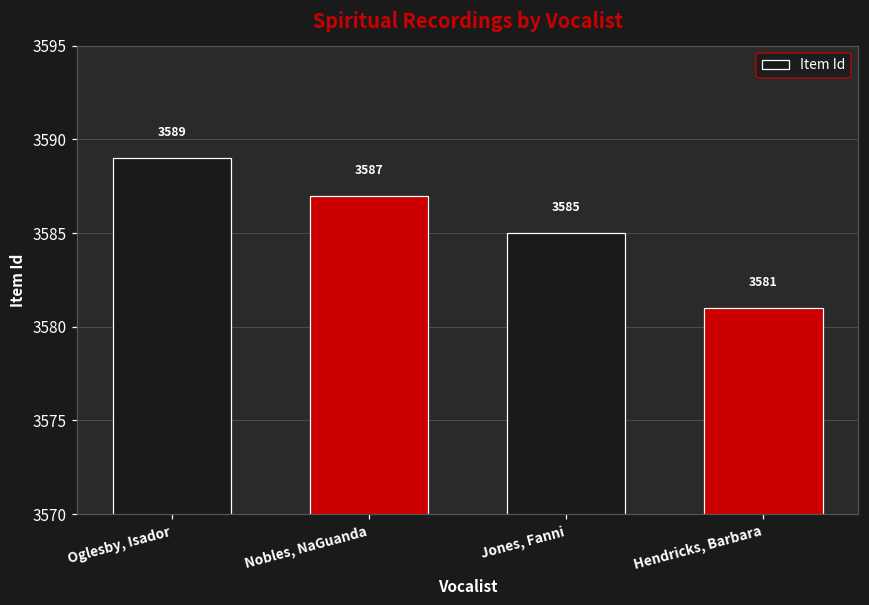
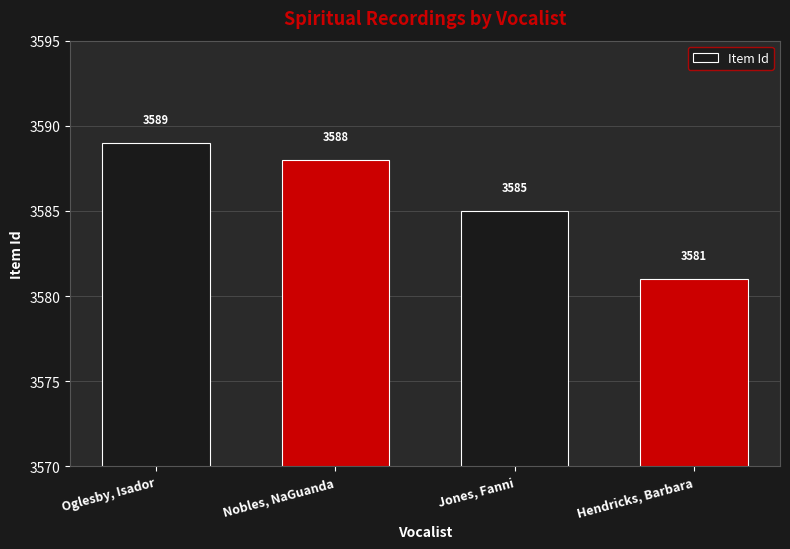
Nobles, NaGuanda: 3587 -> 3588
